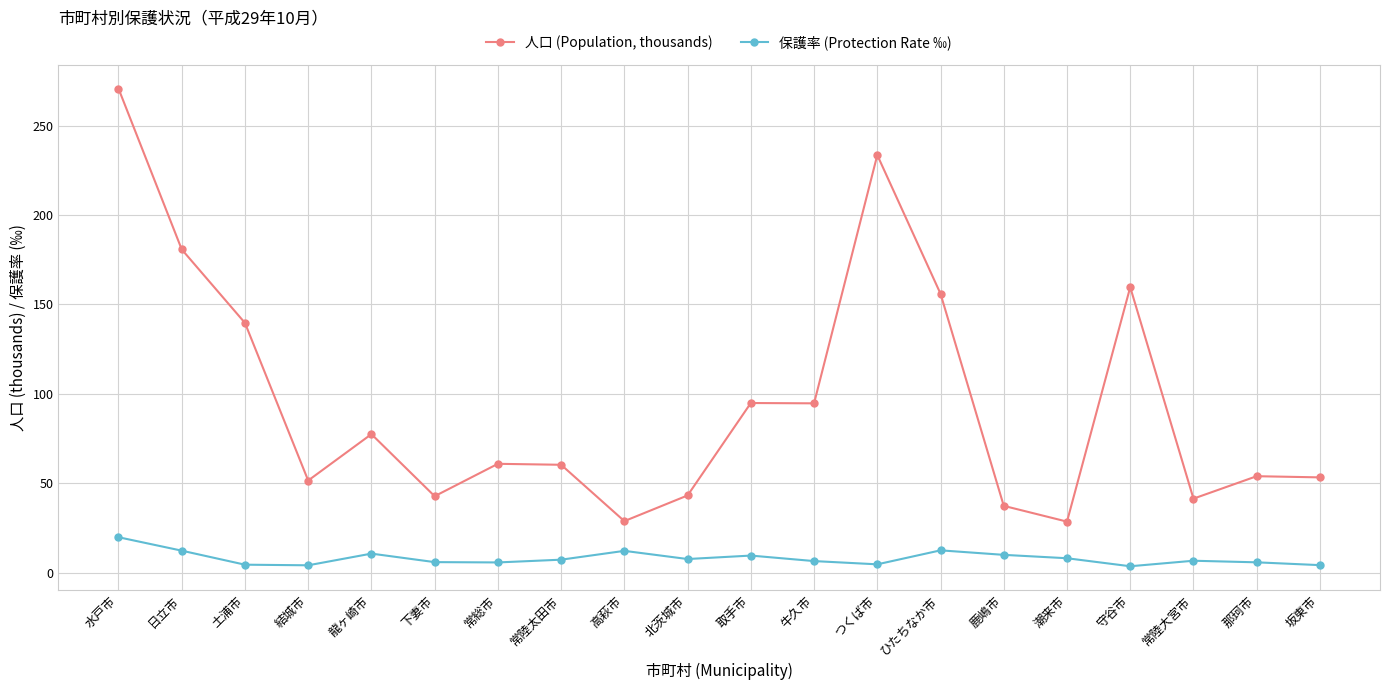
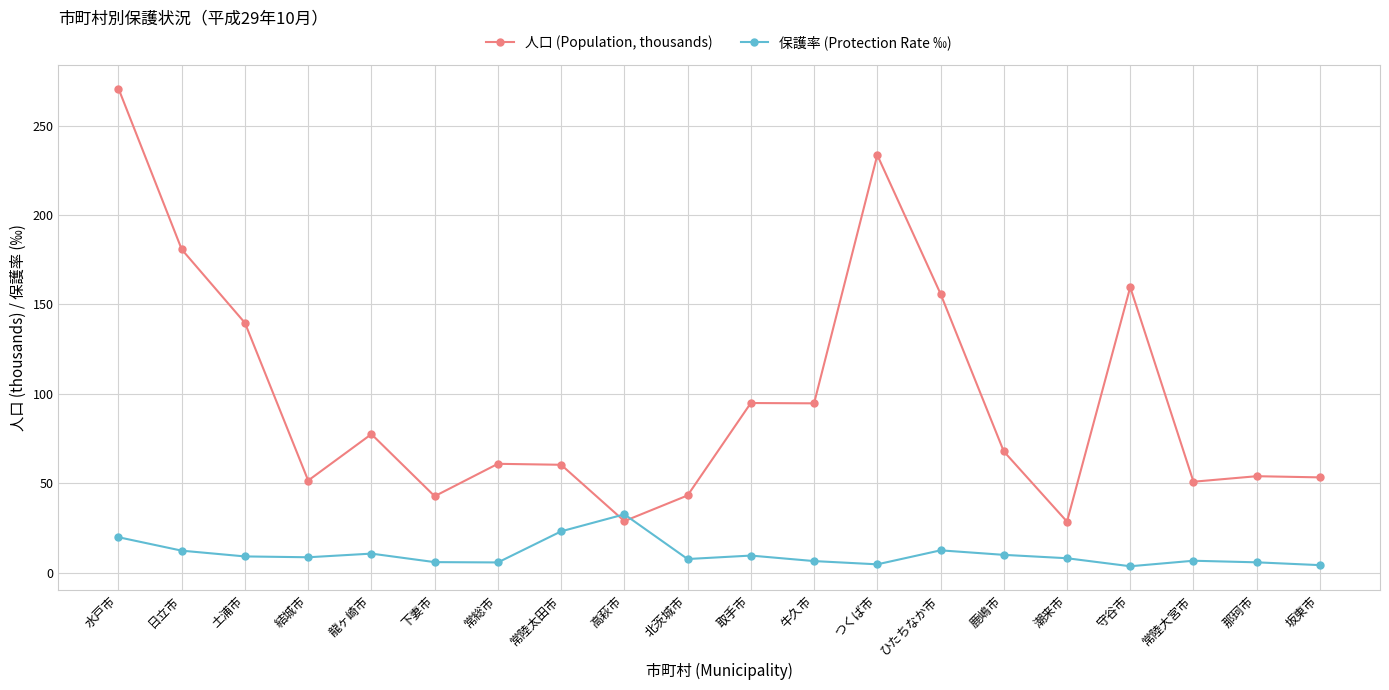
保護率 (Protection Rate ‰), 土浦市: 4 -> 9
保護率 (Protection Rate ‰), 結城市: 4 -> 9
保護率 (Protection Rate ‰), 常陸太田市: 7 -> 23
保護率 (Protection Rate ‰), 高萩市: 12 -> 33
人口 (Population, thousands), 鹿嶋市: 37 -> 68
人口 (Population, thousands), 常陸大宮市: 41 -> 51
